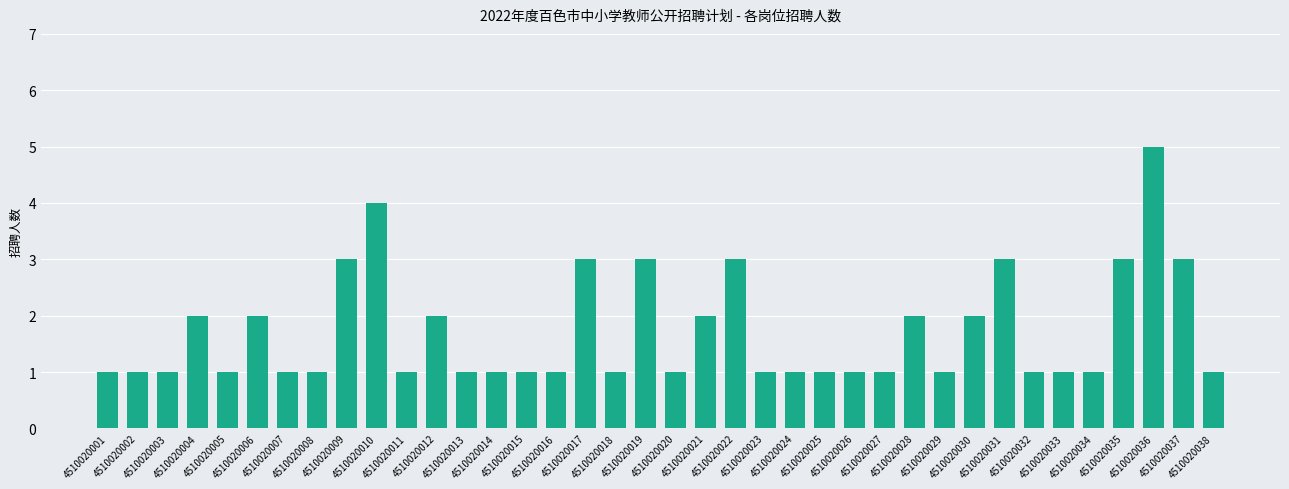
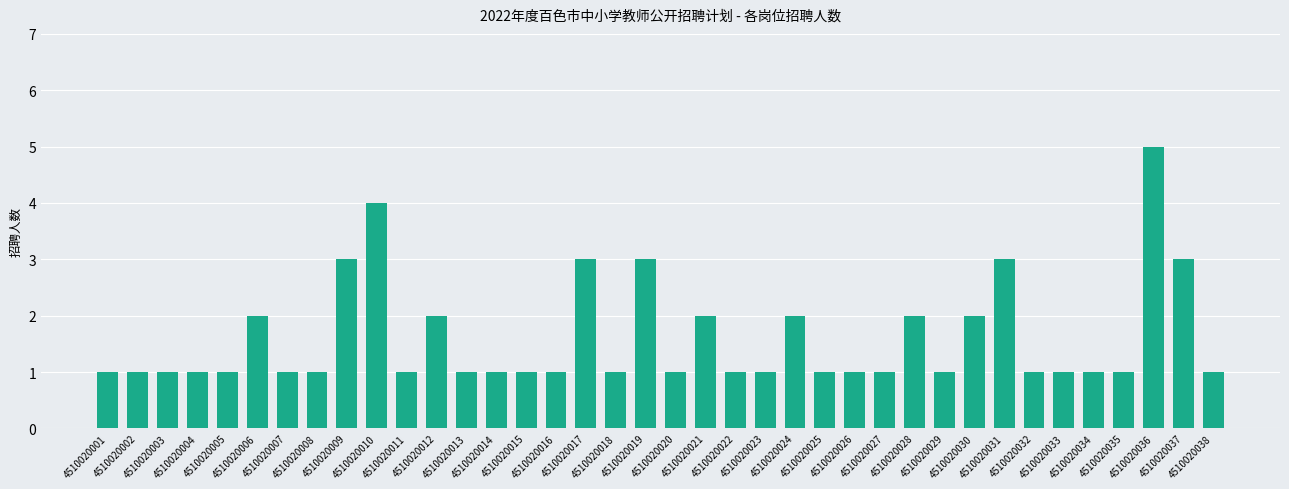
4510020004: 2 -> 1
4510020022: 3 -> 1
4510020024: 1 -> 2
4510020035: 3 -> 1
